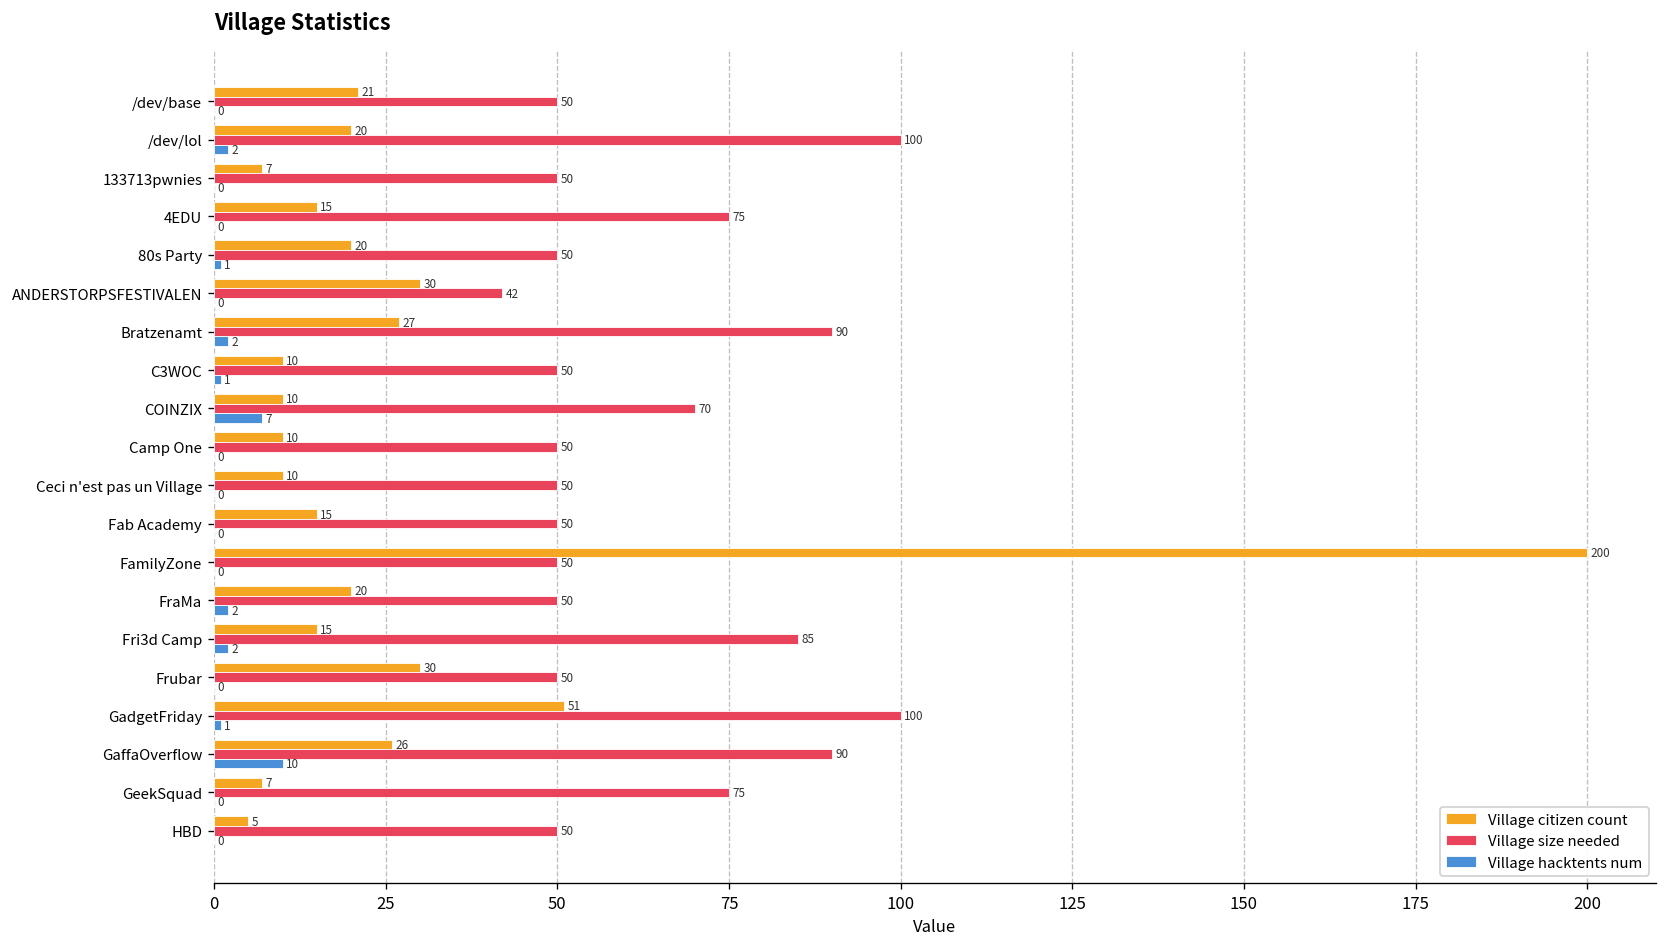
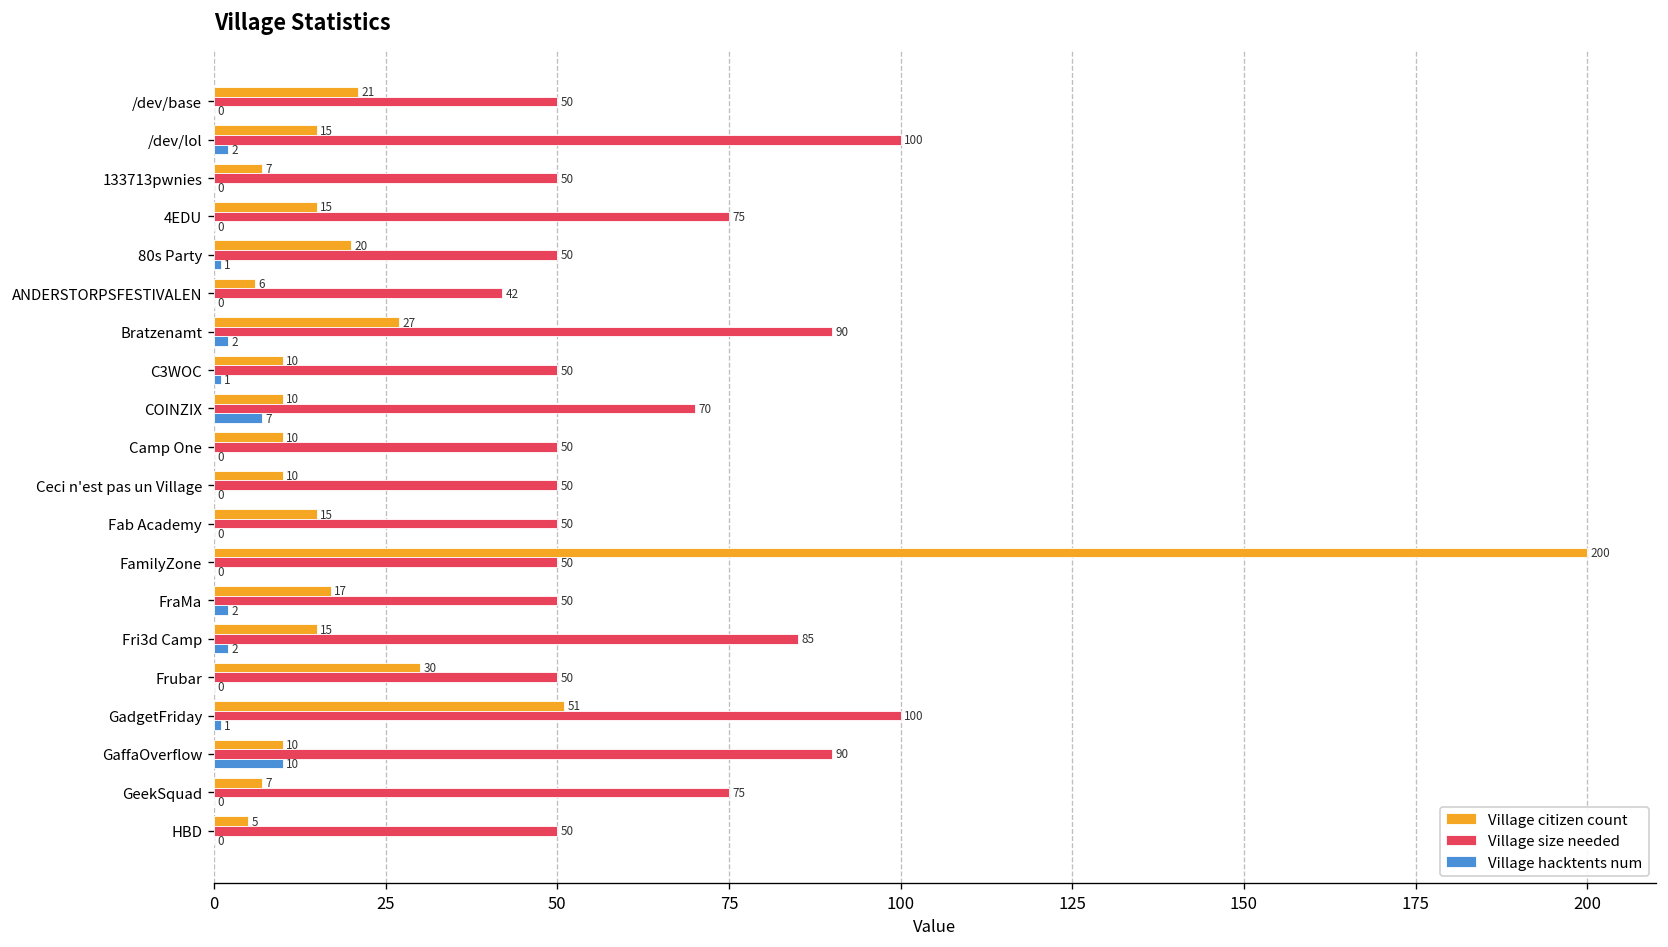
Village citizen count, /dev/lol: 20 -> 15
Village citizen count, ANDERSTORPSFESTIVALEN: 30 -> 6
Village citizen count, FraMa: 20 -> 17
Village citizen count, GaffaOverflow: 26 -> 10
